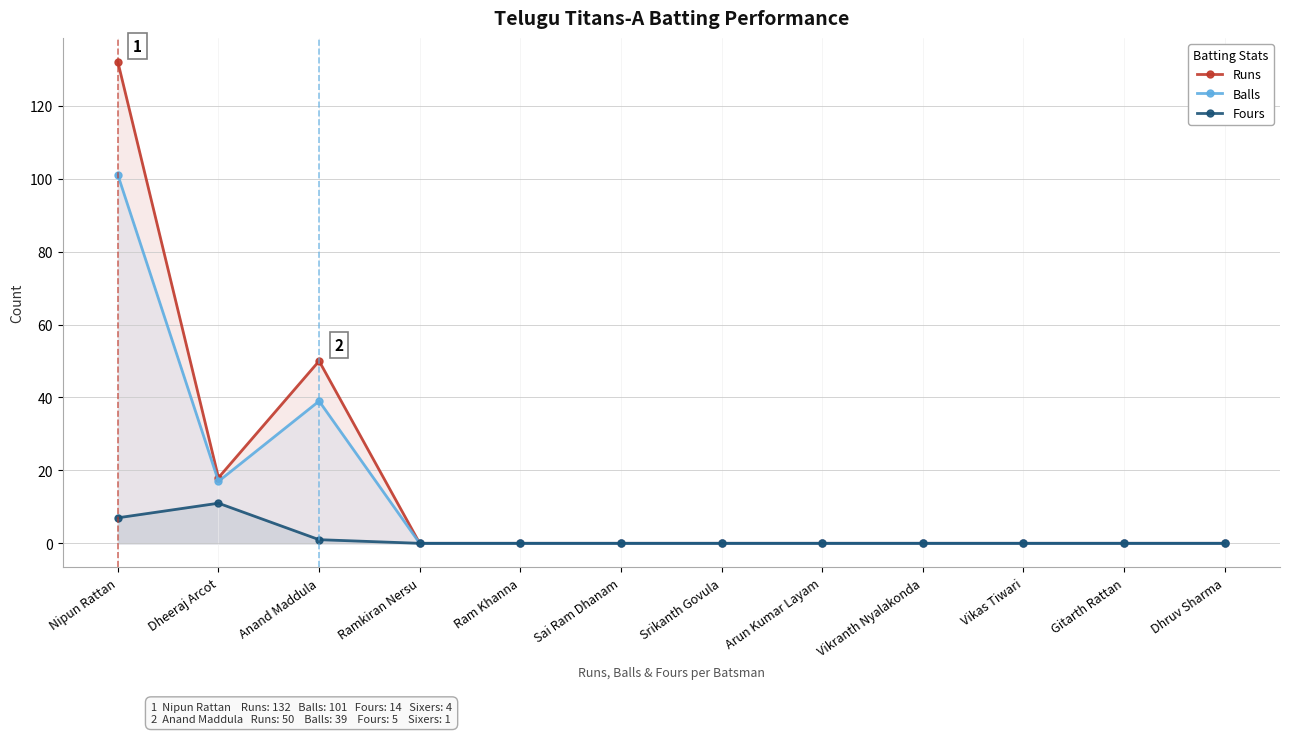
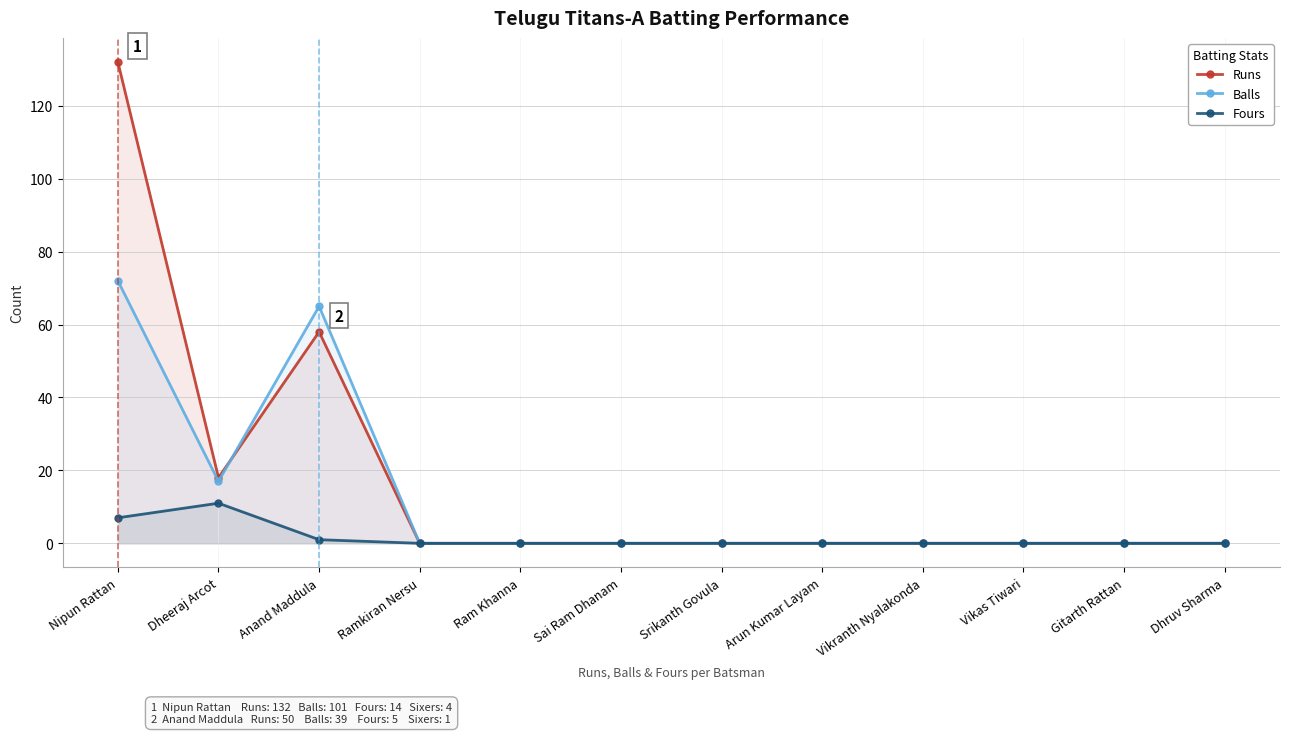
Balls, Nipun Rattan: 101 -> 72
Runs, Anand Maddula: 50 -> 58
Balls, Anand Maddula: 39 -> 65
